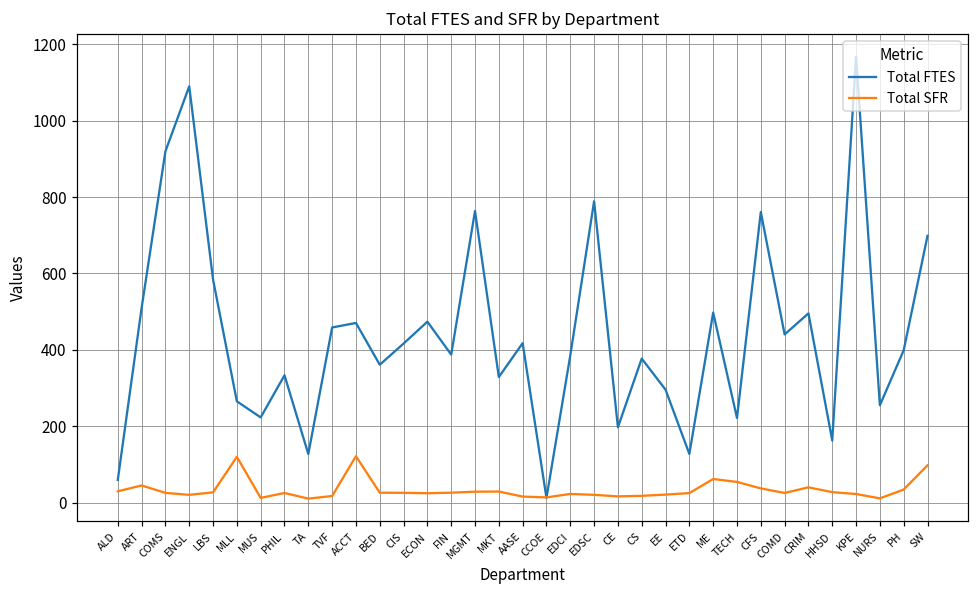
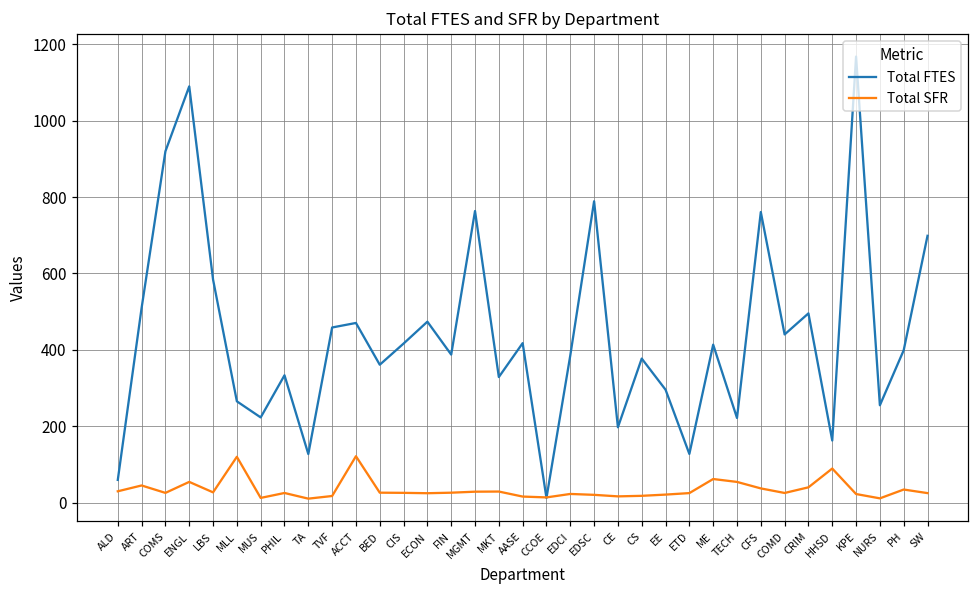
Total SFR, ENGL: 20 -> 50
Total FTES, ME: 500 -> 410
Total SFR, HHSD: 30 -> 90
Total SFR, SW: 100 -> 30
